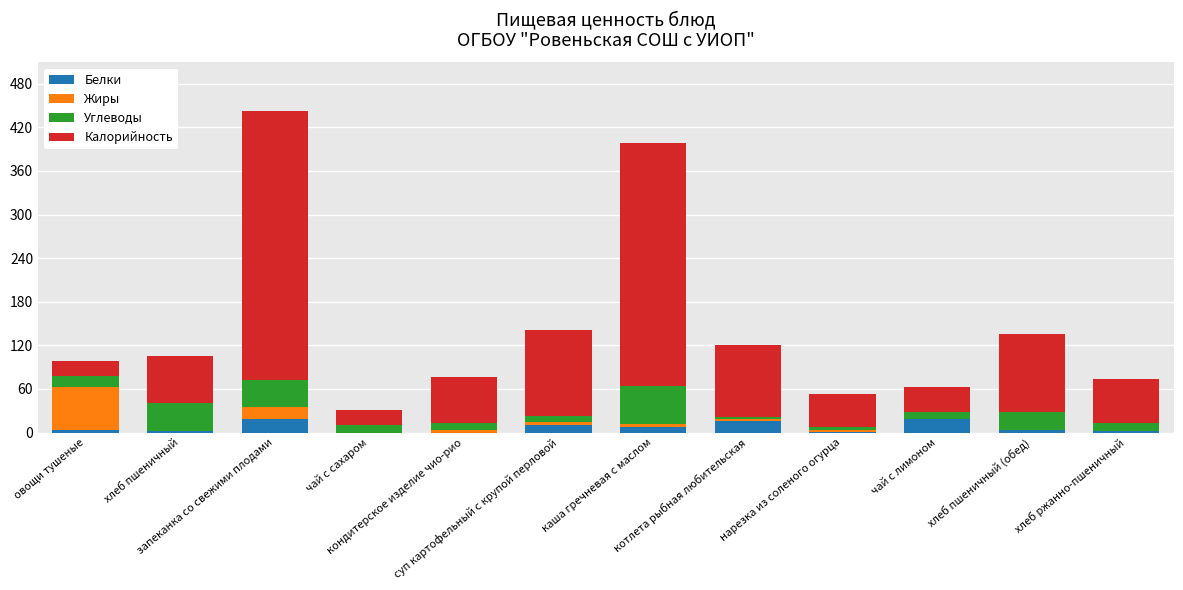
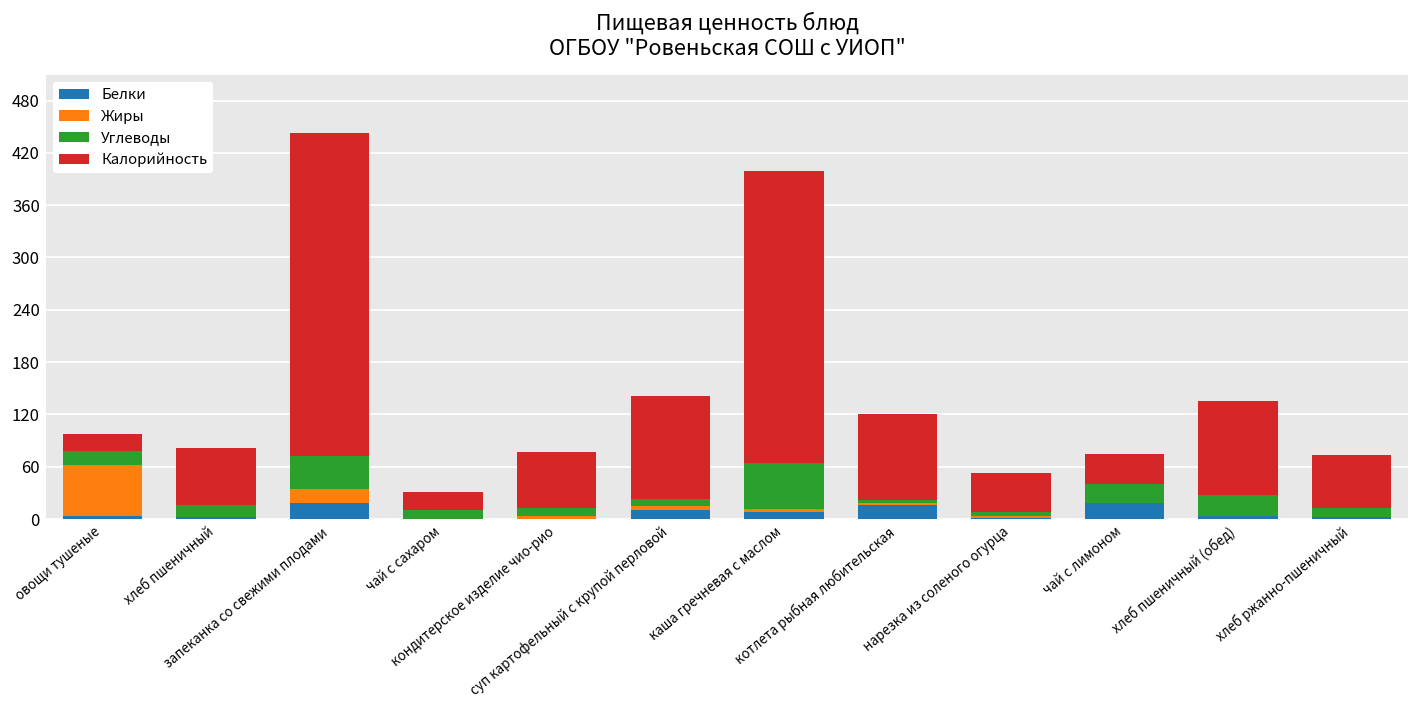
Углеводы, хлеб пшеничный: 40 -> 10
Углеводы, чай с лимоном: 10 -> 20
